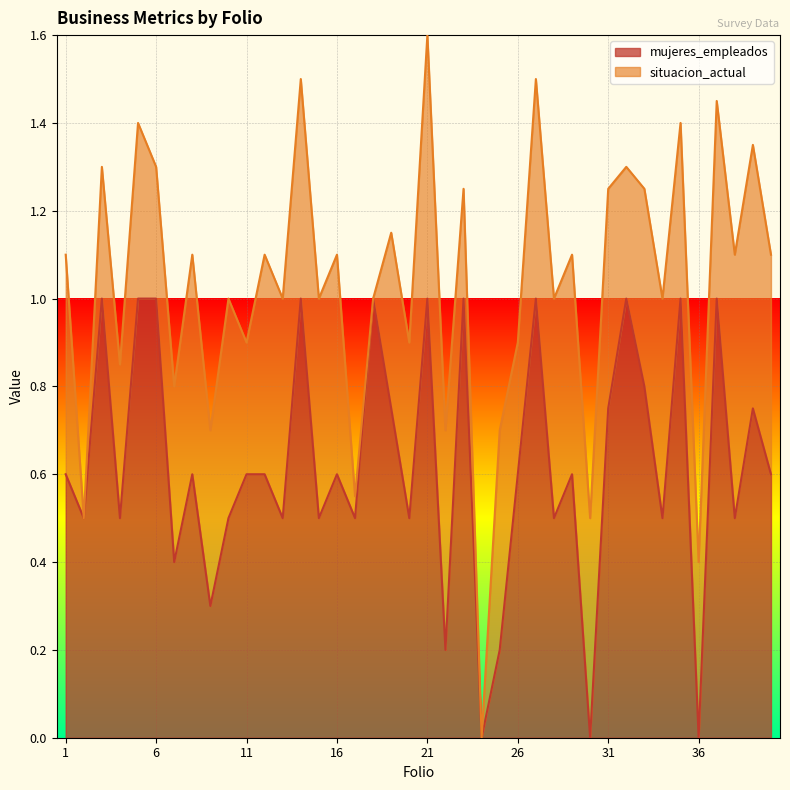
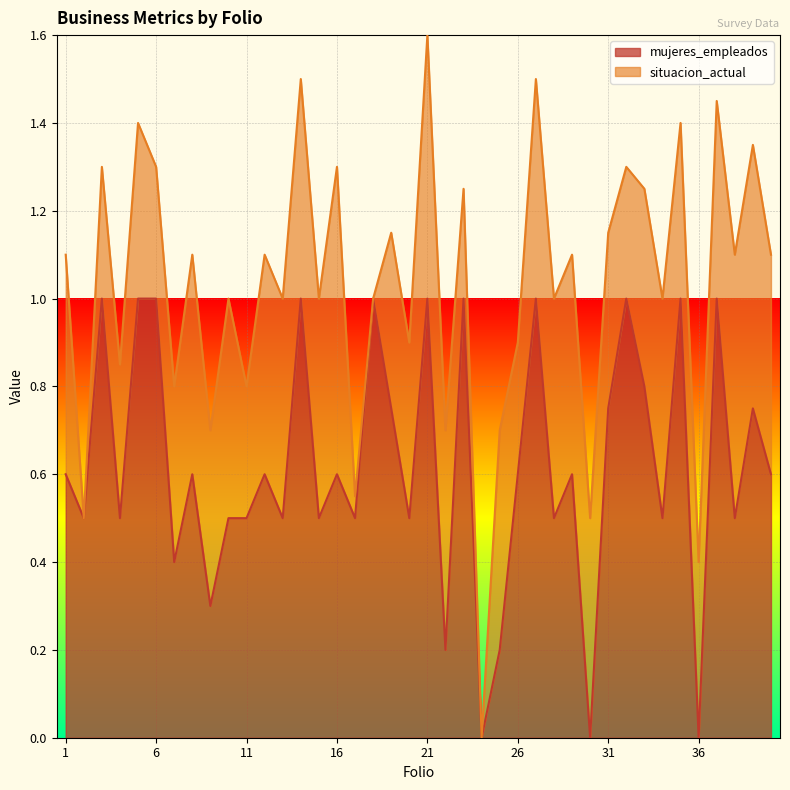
mujeres_empleados, 11: 0.6 -> 0.5
situacion_actual, 16: 0.5 -> 0.7
situacion_actual, 31: 0.5 -> 0.4
